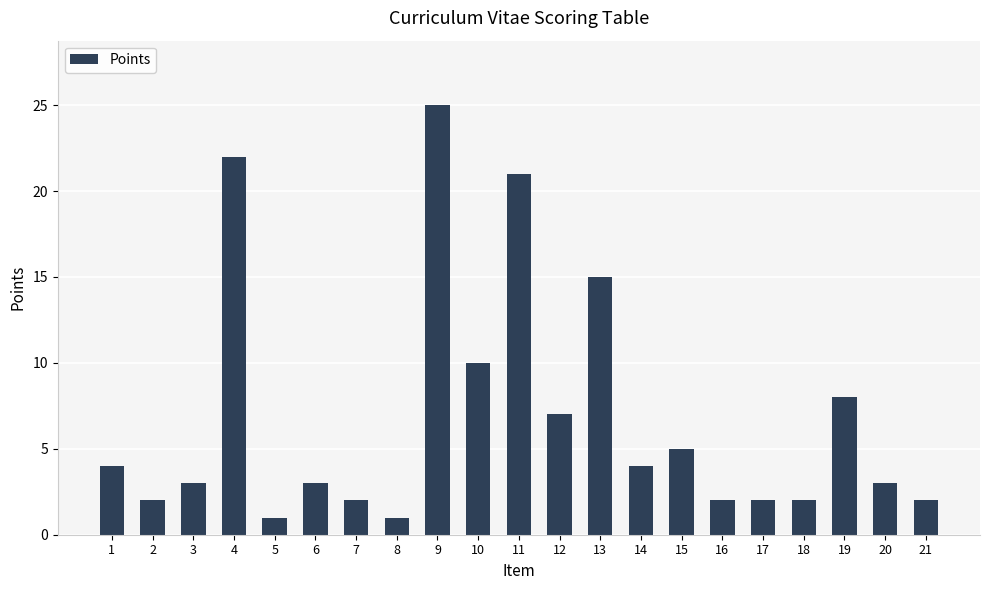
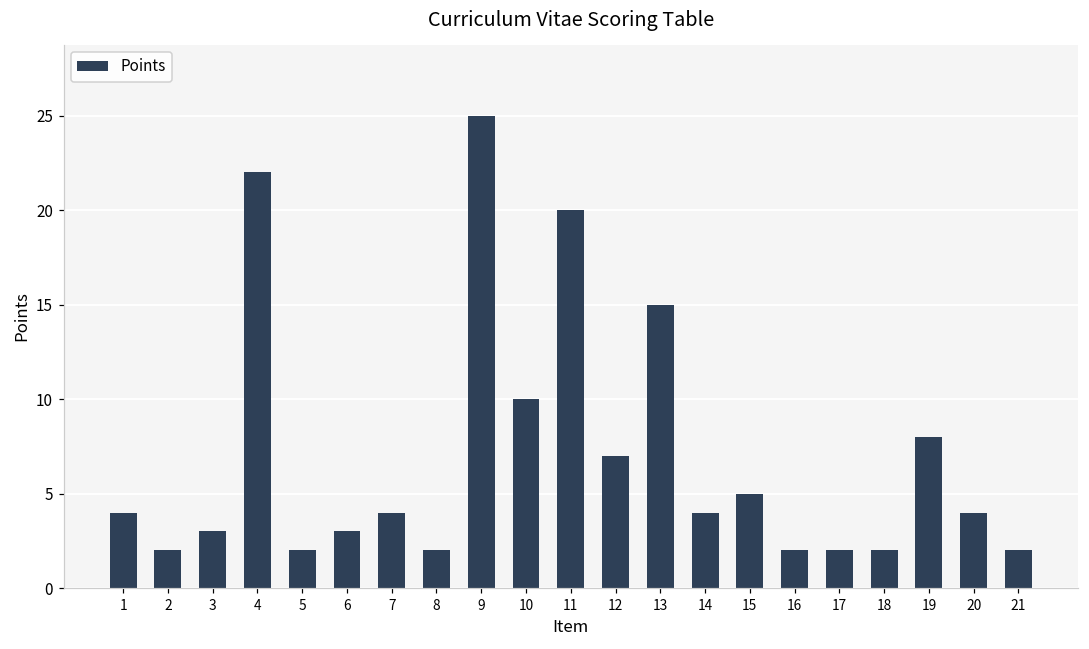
5: 1 -> 2
7: 2 -> 4
8: 1 -> 2
11: 21 -> 20
20: 3 -> 4
